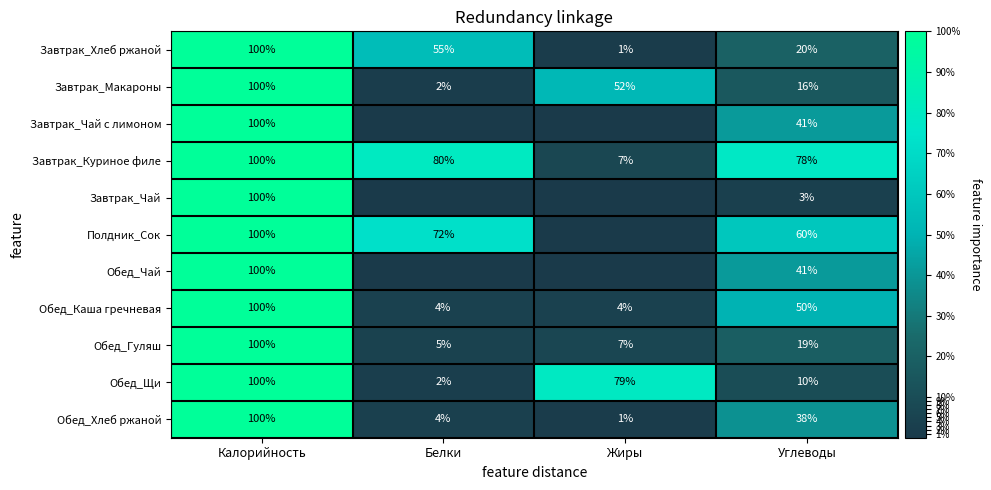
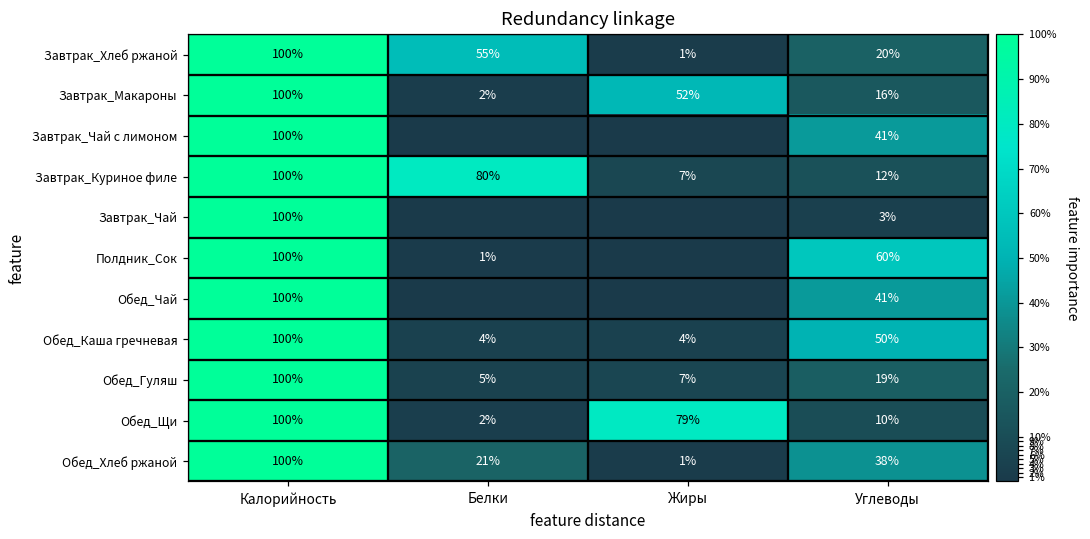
Завтрак_Куриное филе, Углеводы: 78% -> 12%
Полдник_Сок, Белки: 72% -> 1%
Обед_Хлеб ржаной, Белки: 4% -> 21%
